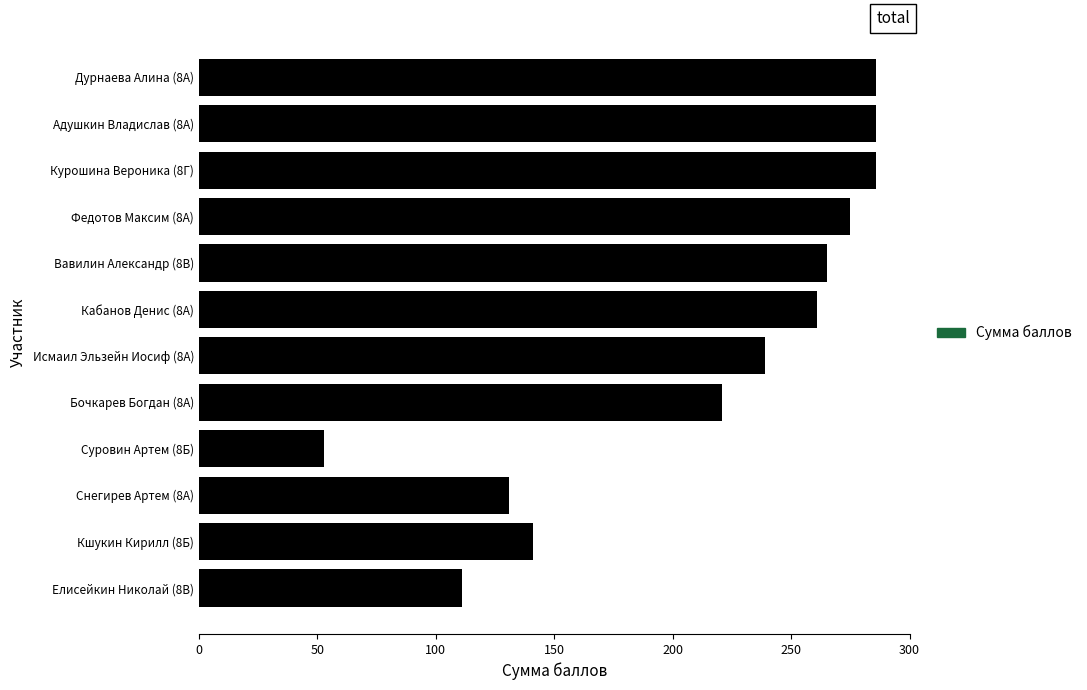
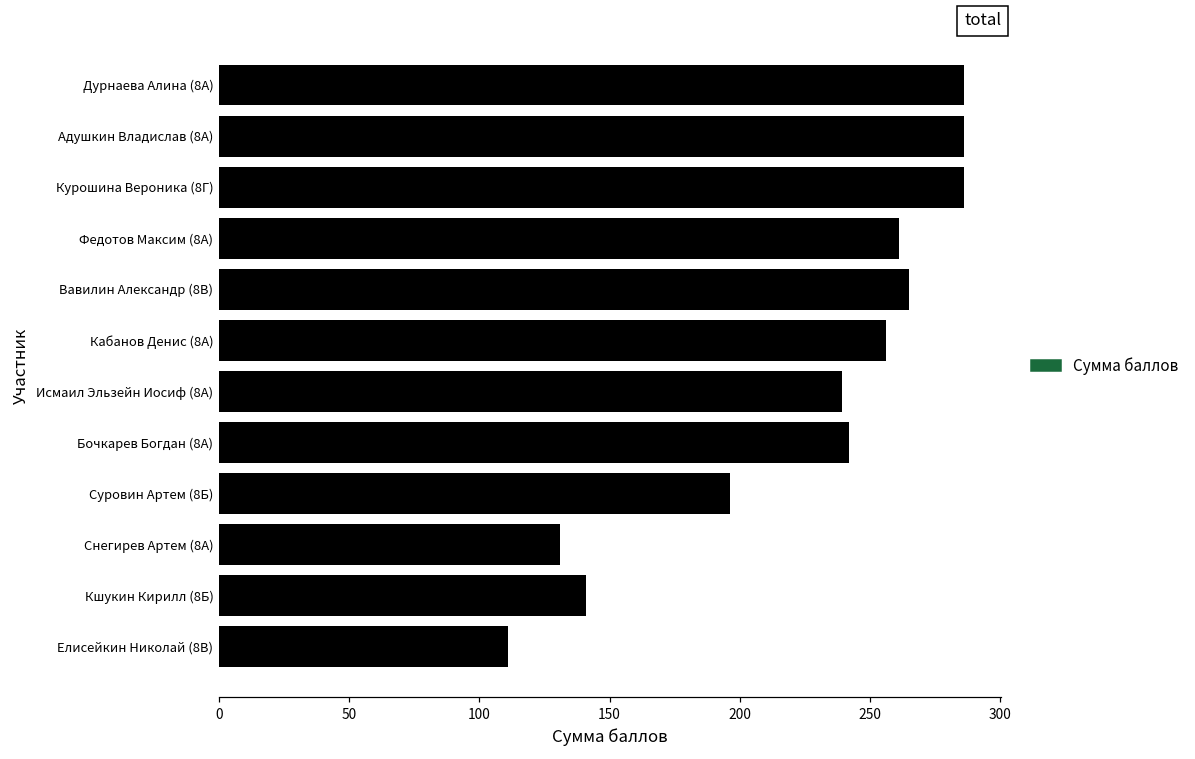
Федотов Максим (8А): 275 -> 261
Кабанов Денис (8А): 261 -> 256
Бочкарев Богдан (8А): 221 -> 242
Суровин Артем (8Б): 53 -> 196
